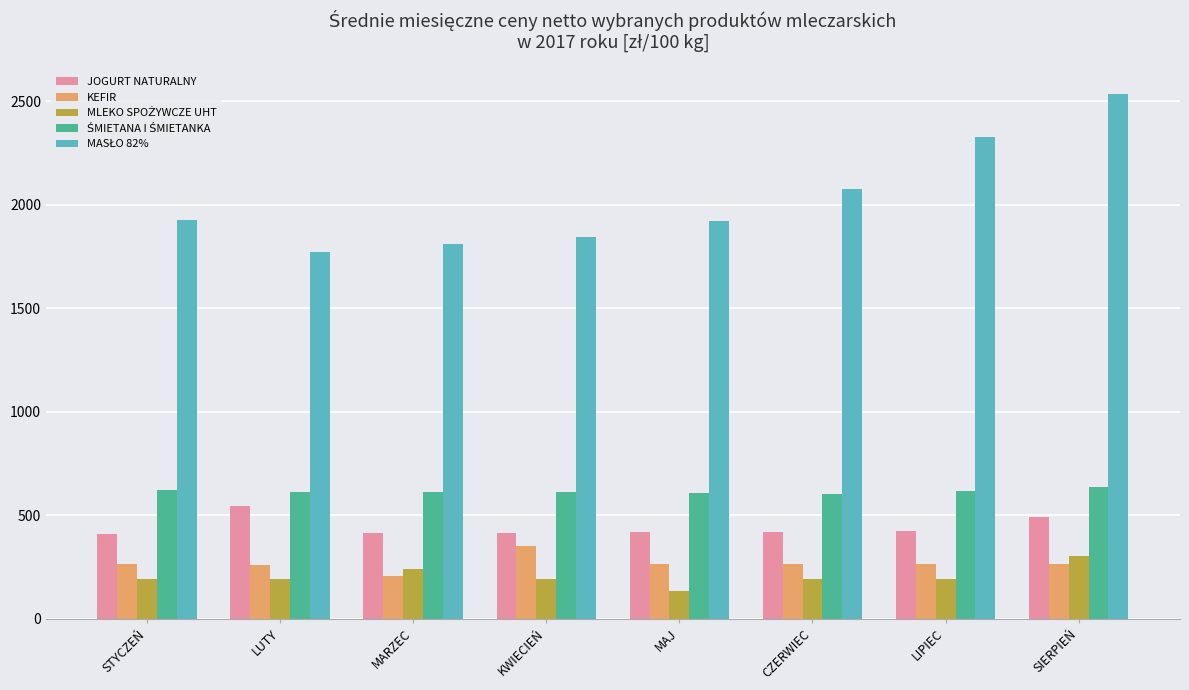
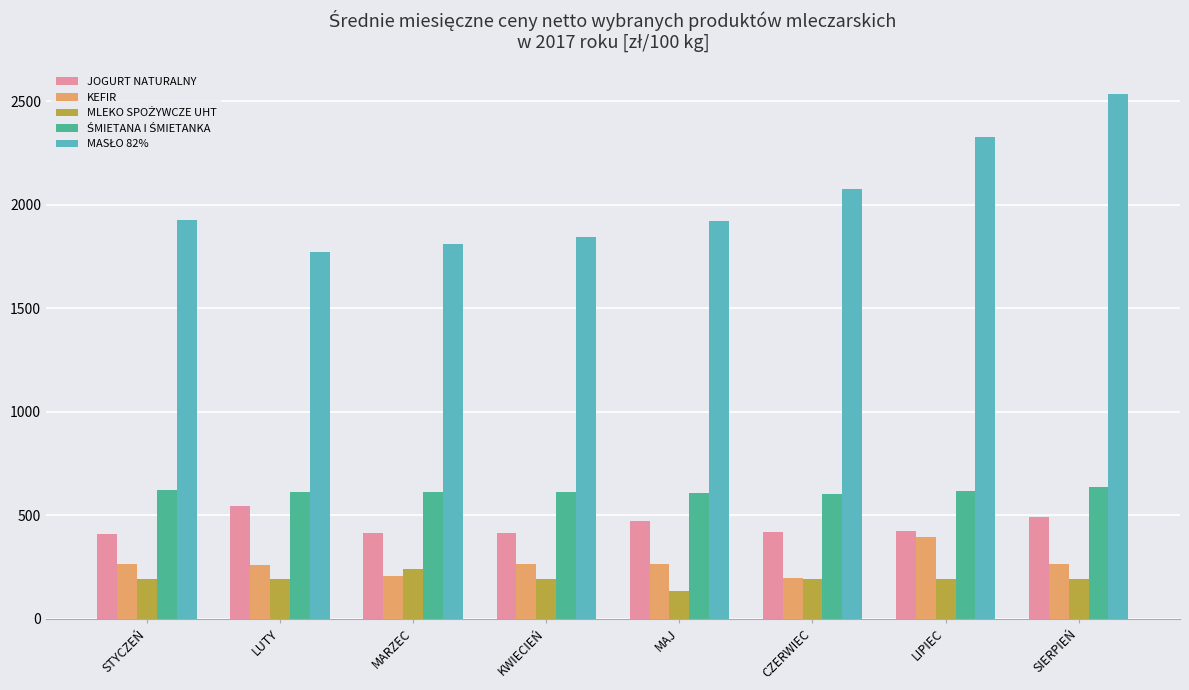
KEFIR, KWIECIEŃ: 350 -> 270
JOGURT NATURALNY, MAJ: 420 -> 470
KEFIR, CZERWIEC: 270 -> 200
KEFIR, LIPIEC: 270 -> 390
MLEKO SPOŻYWCZE UHT, SIERPIEŃ: 300 -> 190
